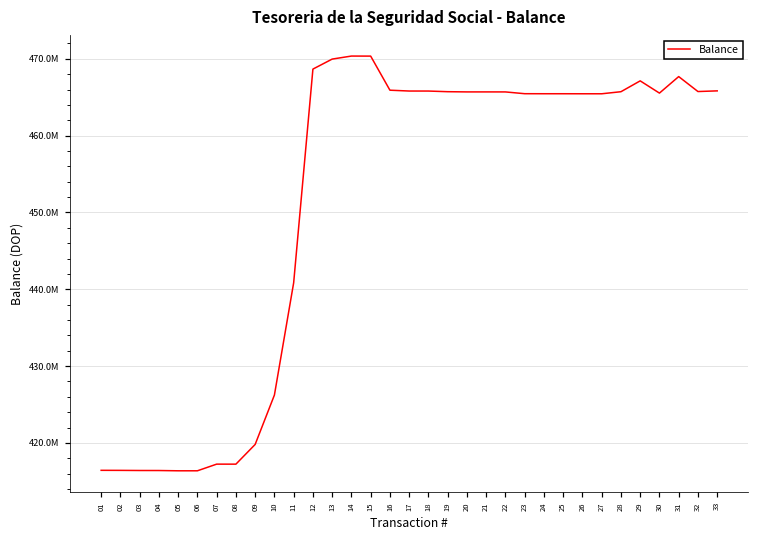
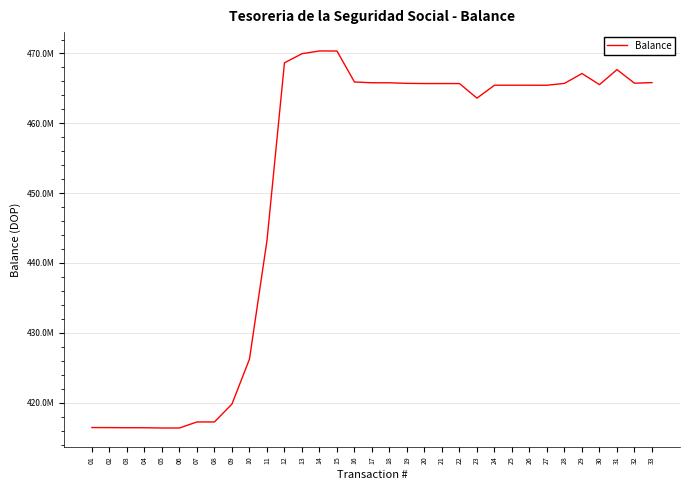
11: 441000000 -> 443000000
23: 465000000 -> 464000000
